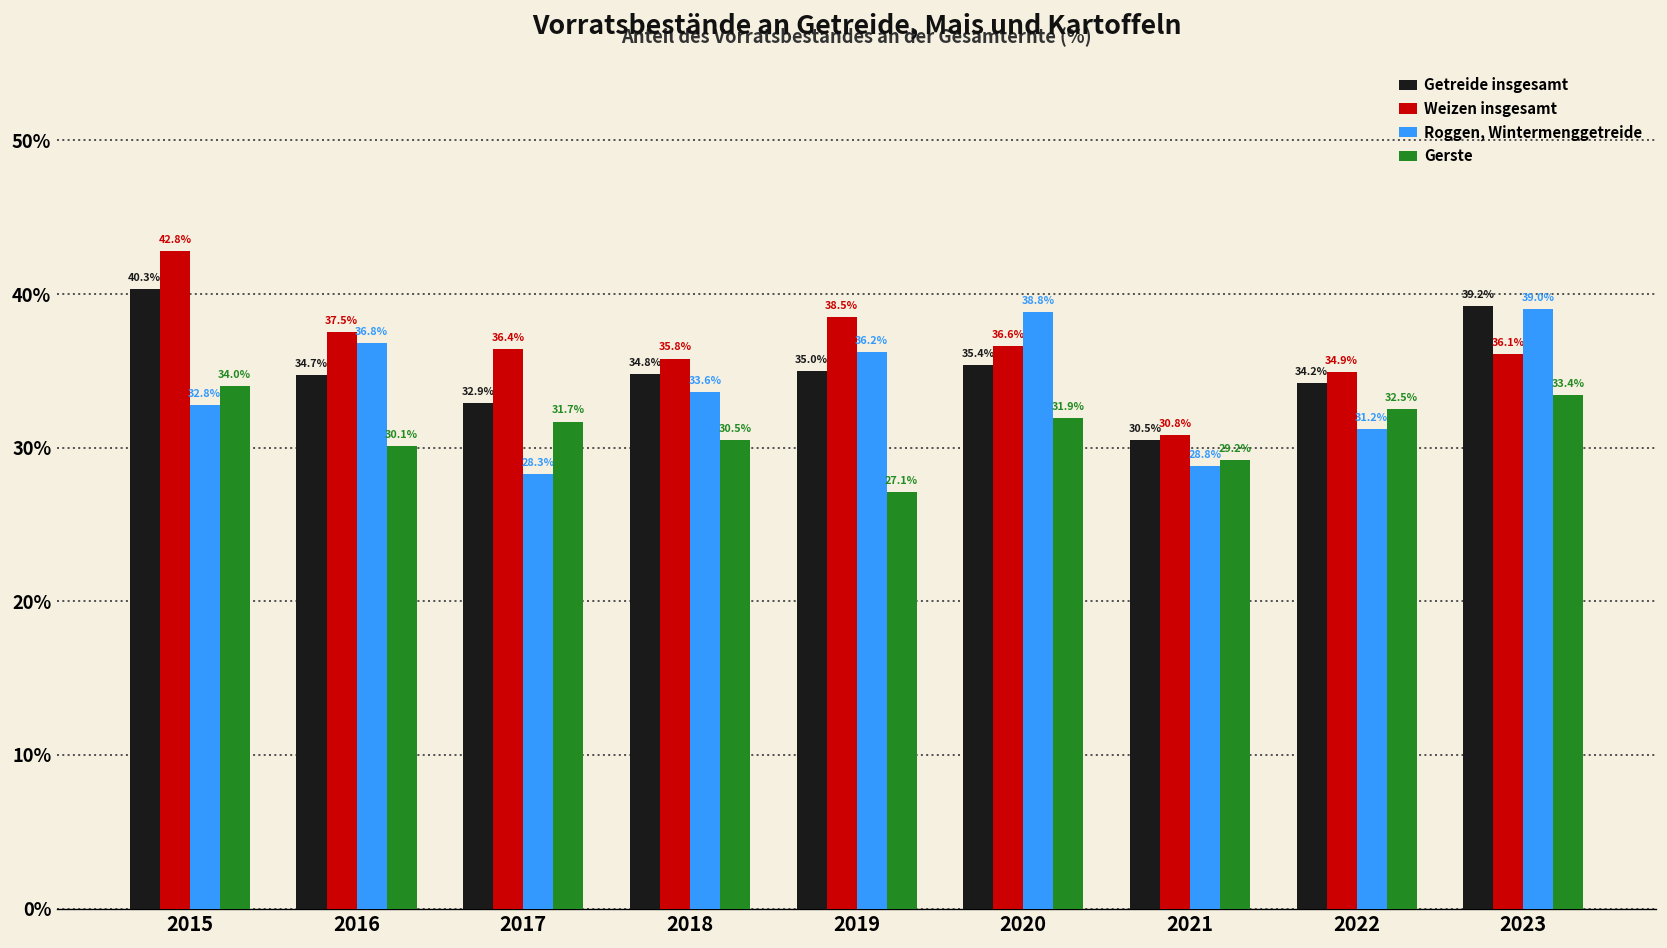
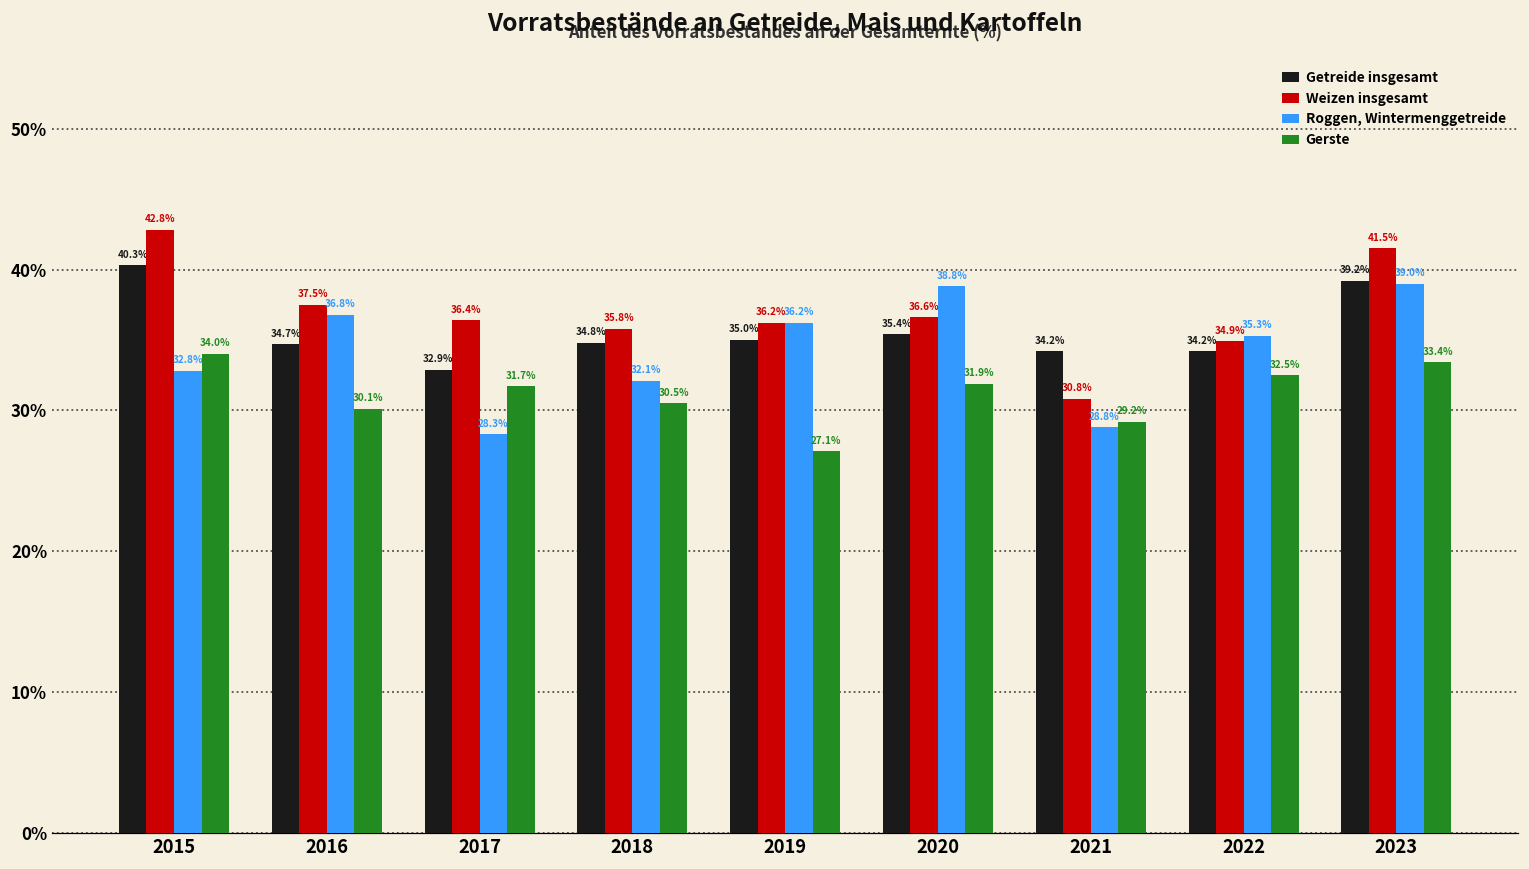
Roggen, Wintermenggetreide, 2018: 33.6% -> 32.1%
Weizen insgesamt, 2019: 38.5% -> 36.2%
Getreide insgesamt, 2021: 30.5% -> 34.2%
Roggen, Wintermenggetreide, 2022: 31.2% -> 35.3%
Weizen insgesamt, 2023: 36.1% -> 41.5%
